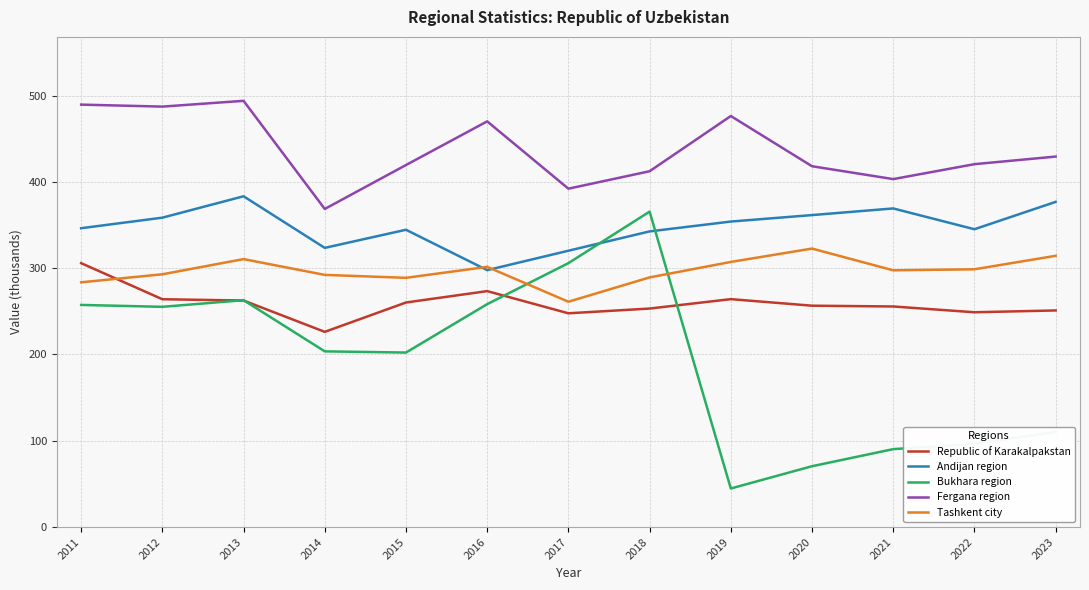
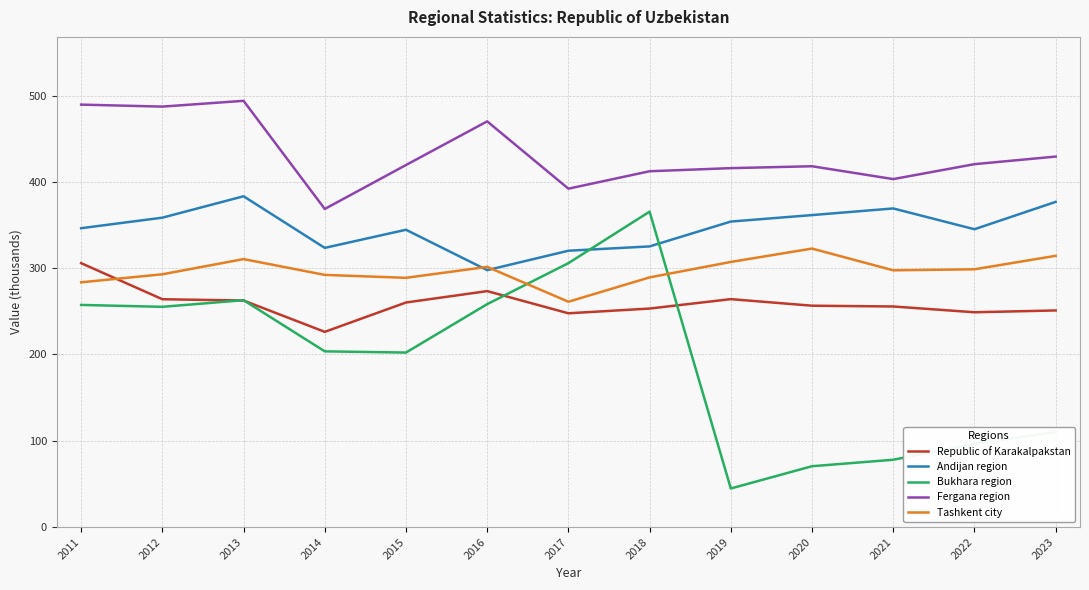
Andijan region, 2018: 340 -> 330
Fergana region, 2019: 480 -> 420
Bukhara region, 2021: 90 -> 80
